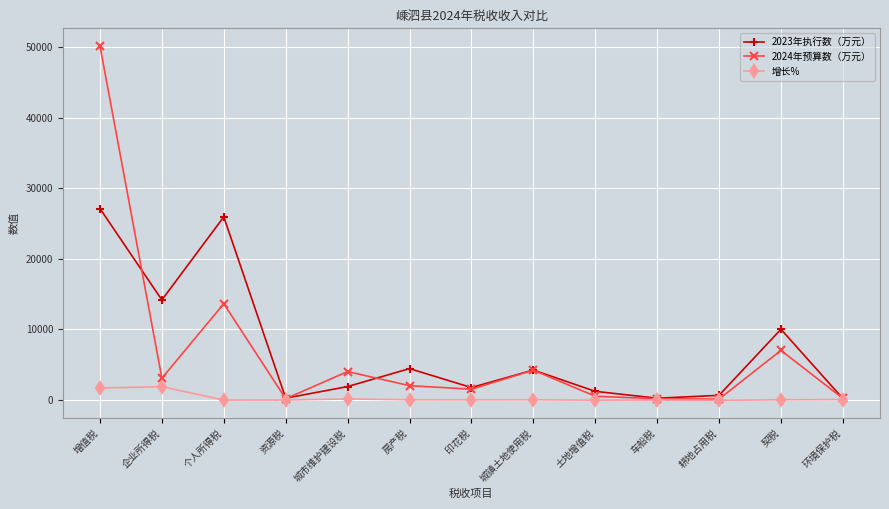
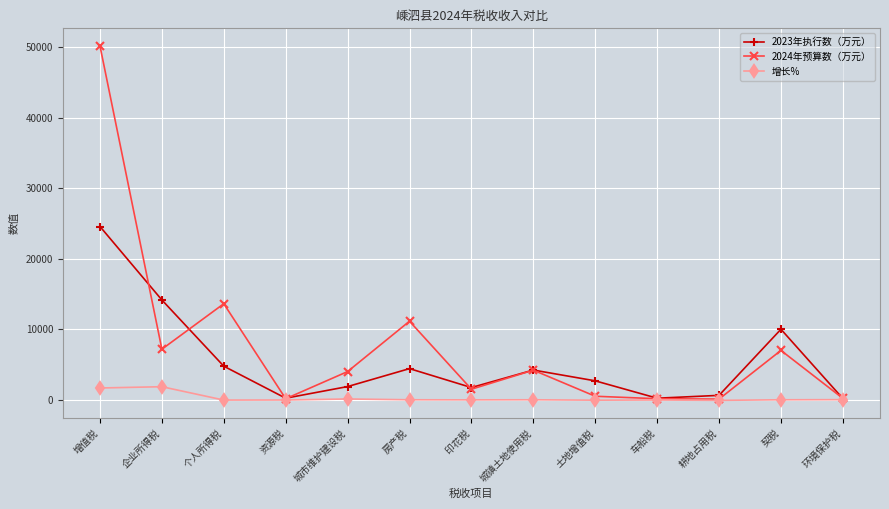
2023年执行数（万元）, 增值税: 27000 -> 25000
2024年预算数（万元）, 企业所得税: 3000 -> 7000
2023年执行数（万元）, 个人所得税: 26000 -> 5000
2024年预算数（万元）, 房产税: 2000 -> 11000
2023年执行数（万元）, 土地增值税: 1000 -> 3000
